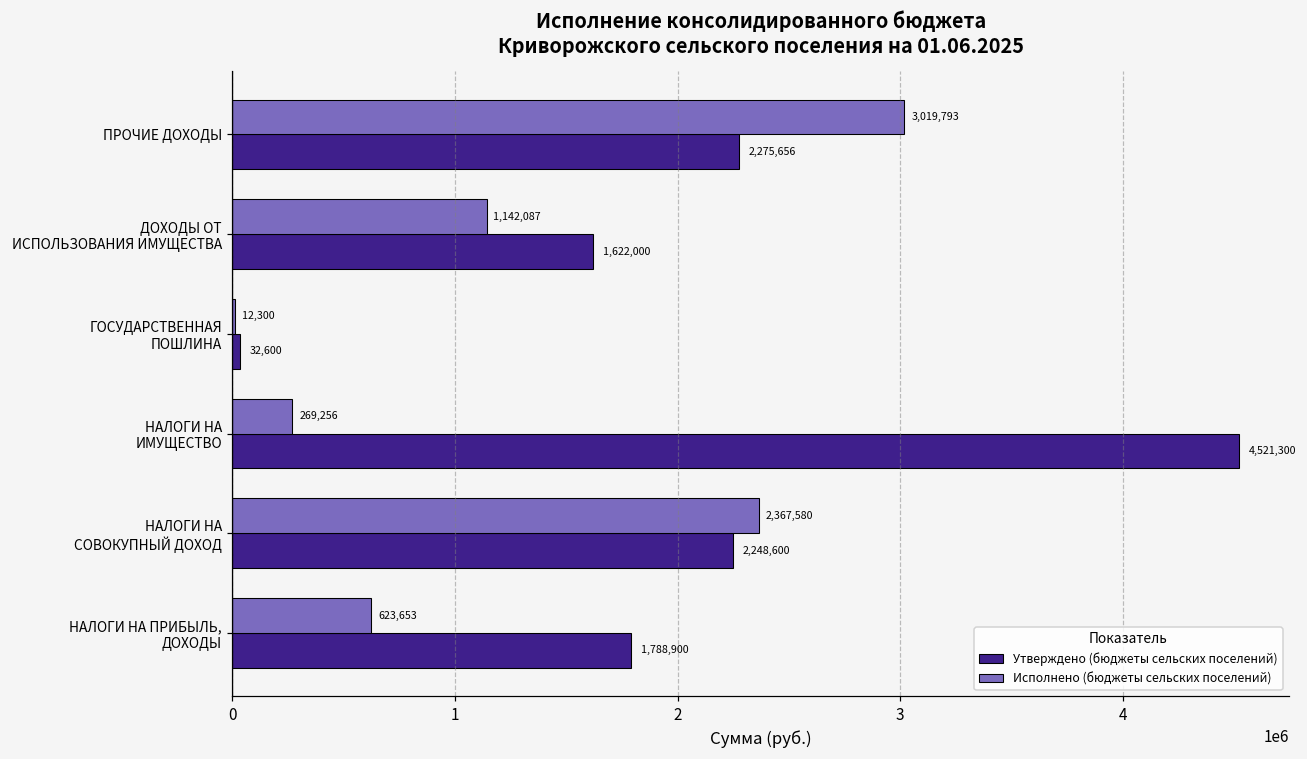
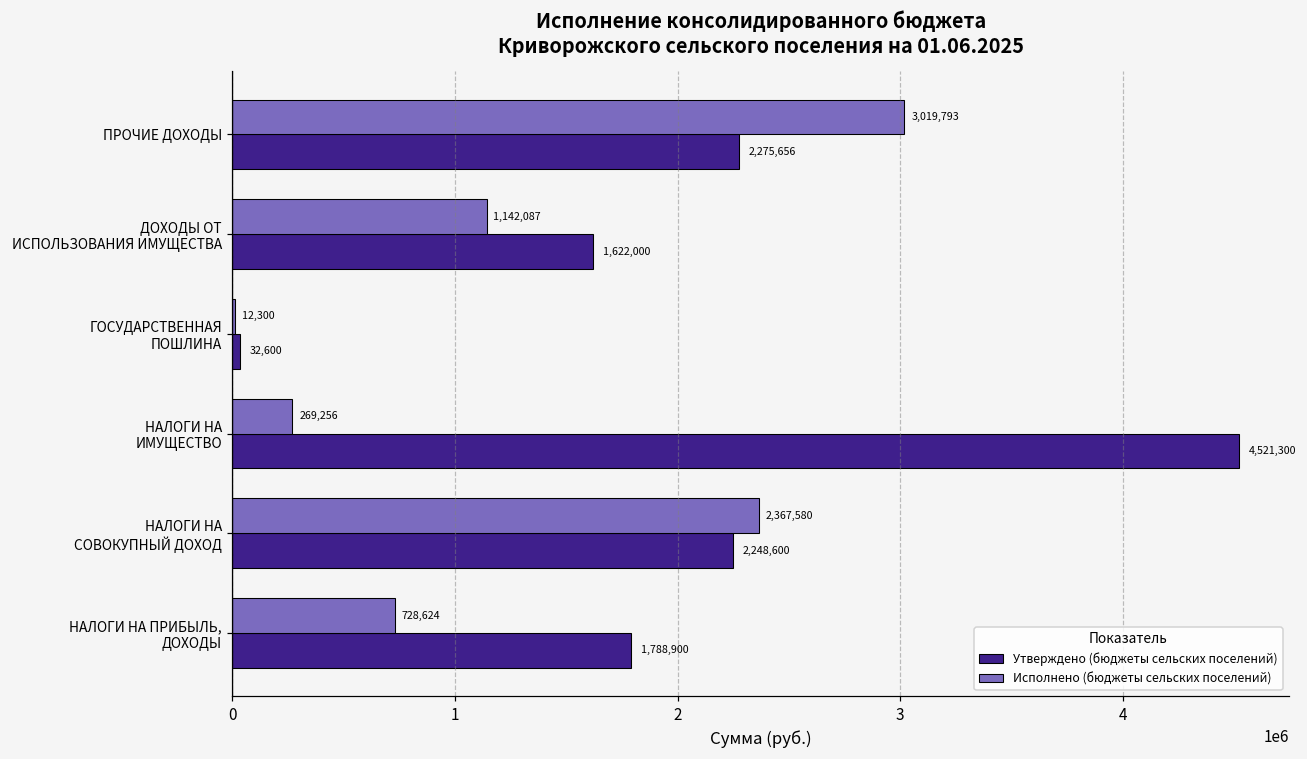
Исполнено (бюджеты сельских поселений), НАЛОГИ НА ПРИБЫЛЬ, ДОХОДЫ: 623,653 -> 728,624
